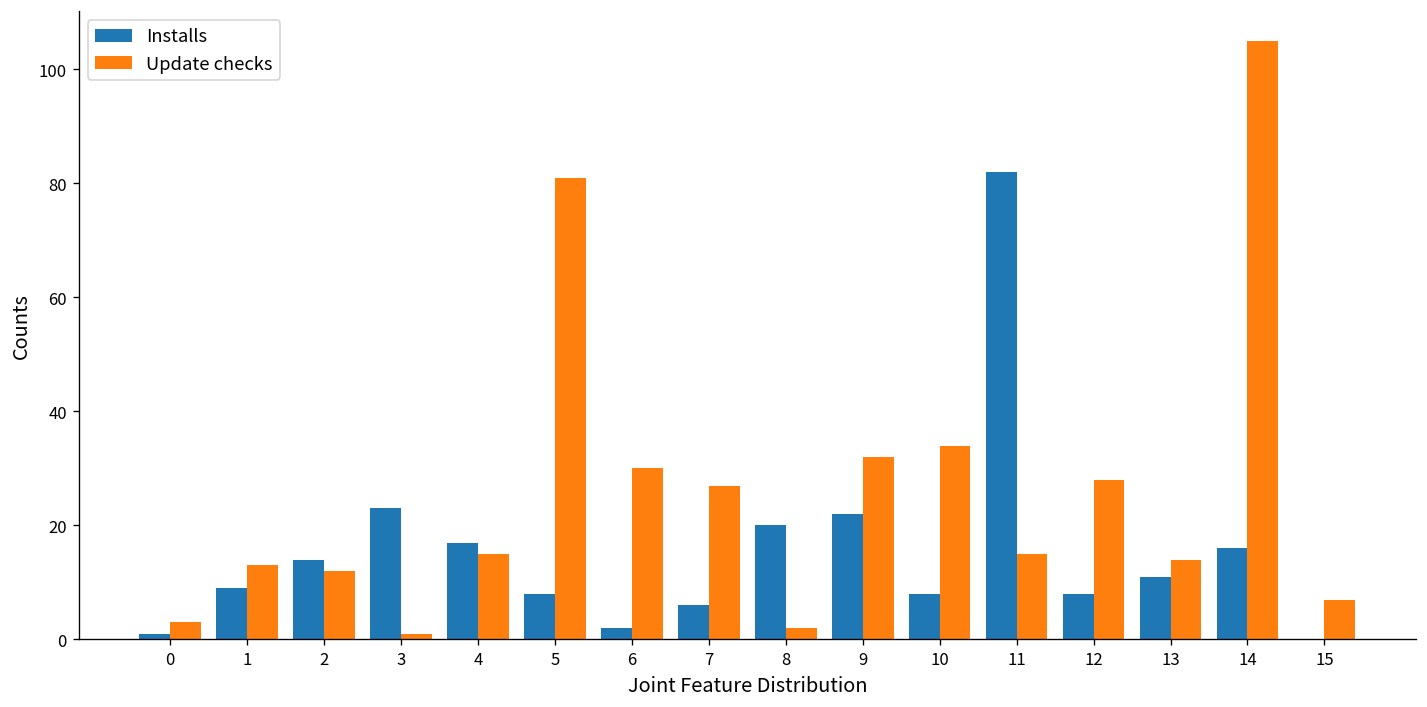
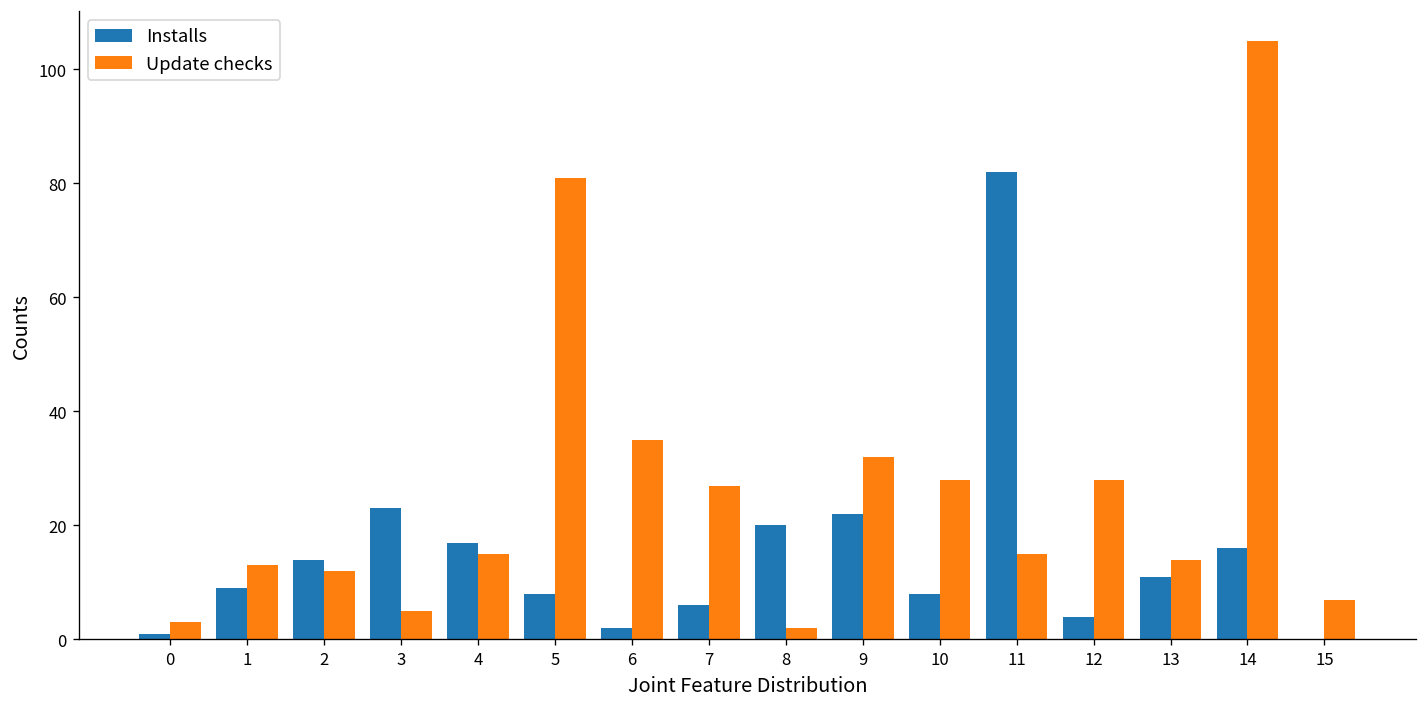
Update checks, 3: 1 -> 5
Update checks, 6: 30 -> 35
Update checks, 10: 34 -> 28
Installs, 12: 8 -> 4
